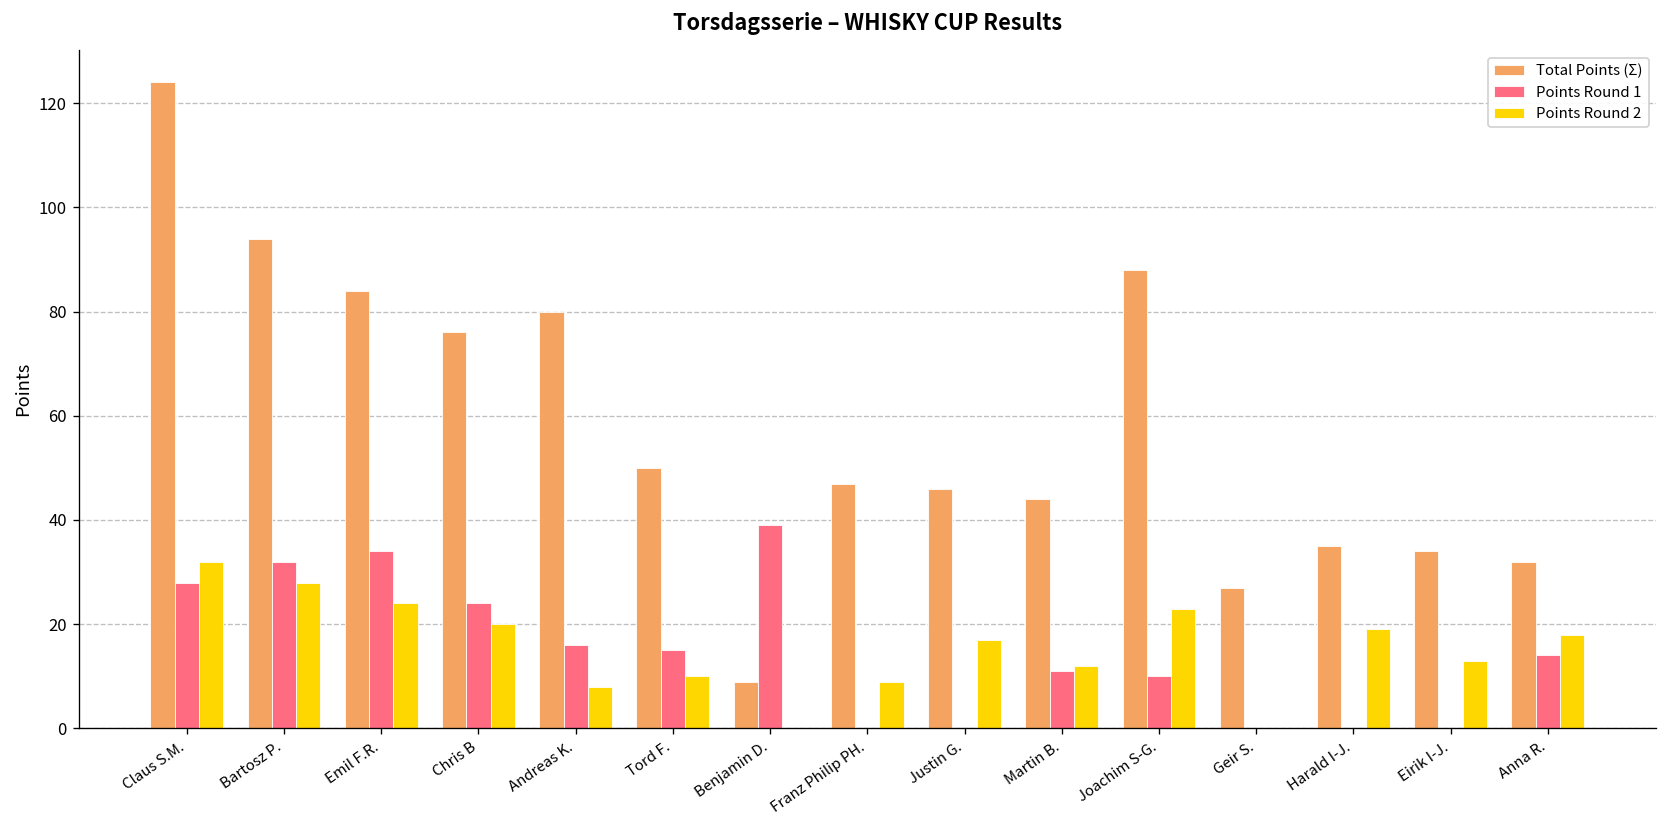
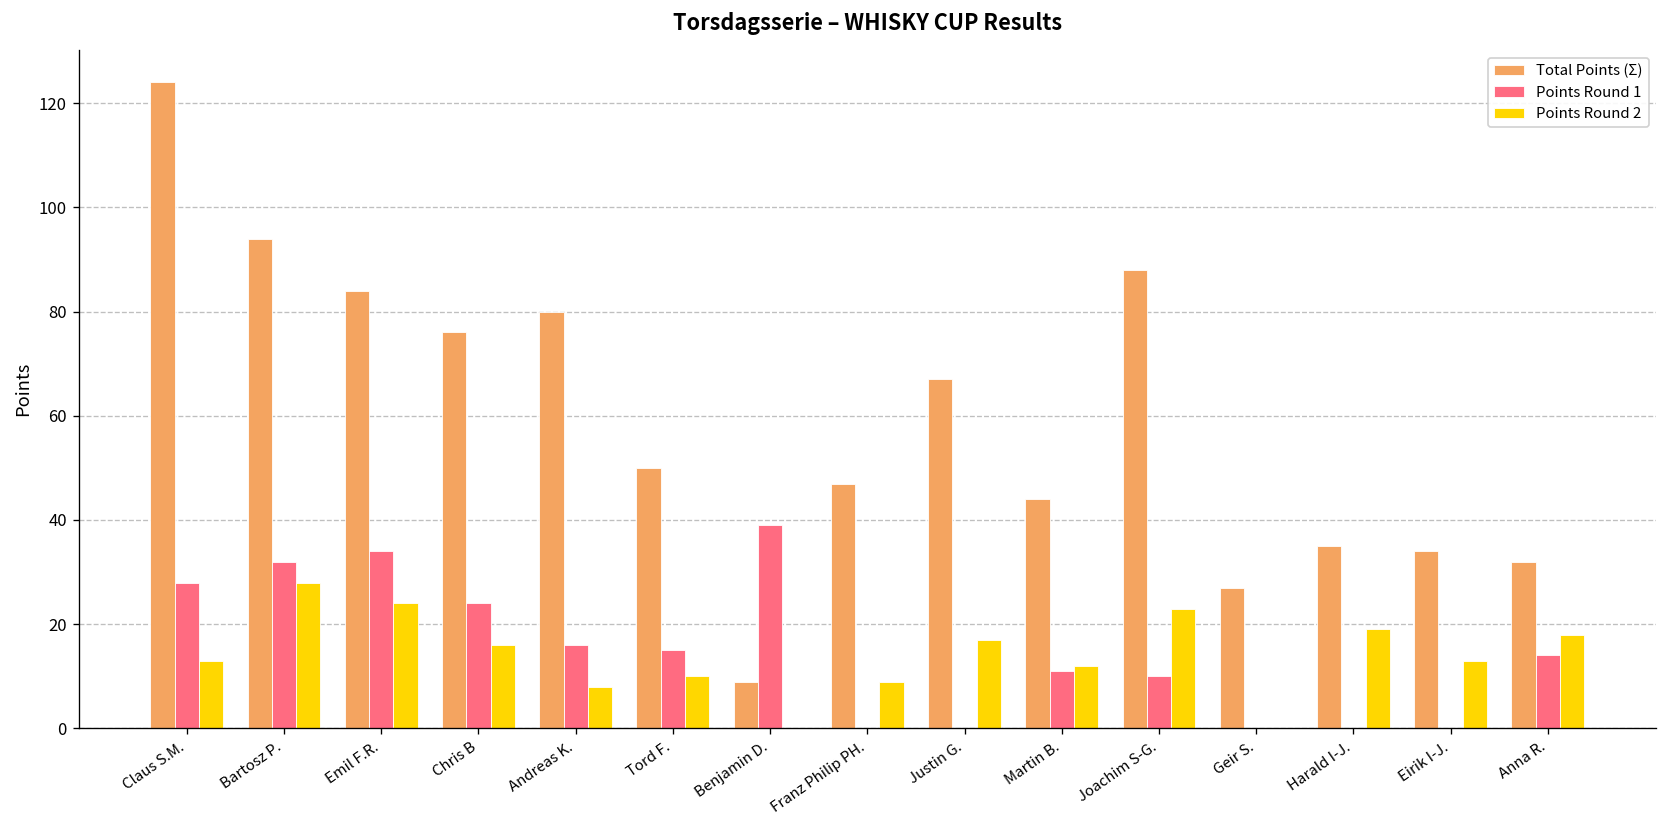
Points Round 2, Claus S.M.: 32 -> 13
Points Round 2, Chris B: 20 -> 16
Total Points (Σ), Justin G.: 46 -> 67
